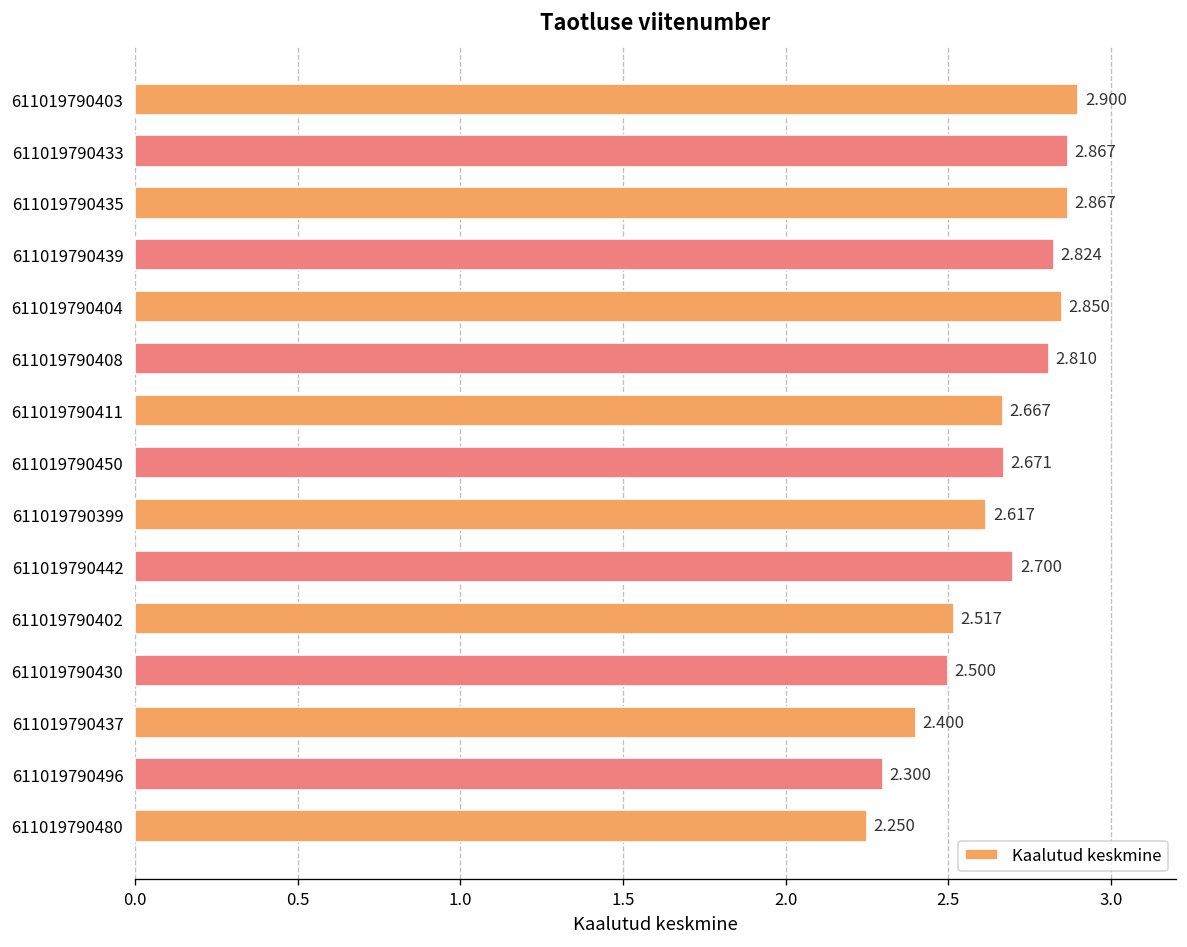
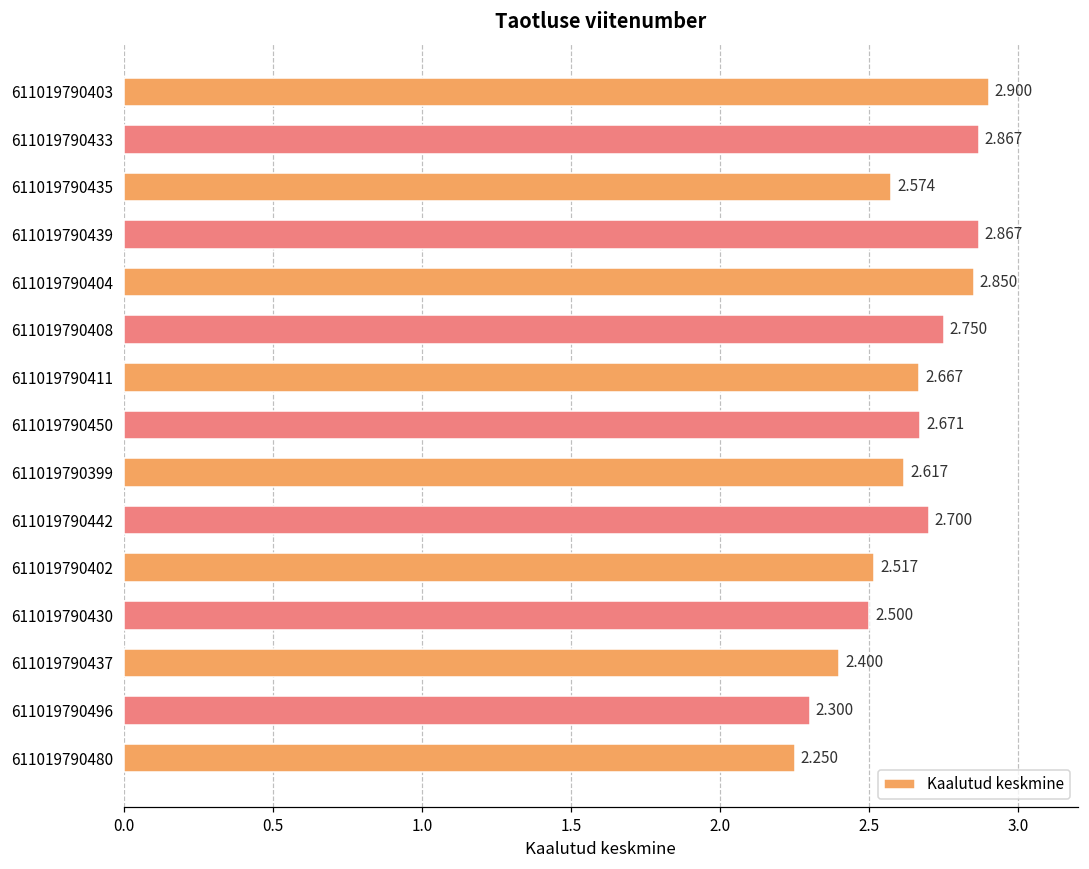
611019790435: 2.867 -> 2.574
611019790439: 2.824 -> 2.867
611019790408: 2.810 -> 2.750
